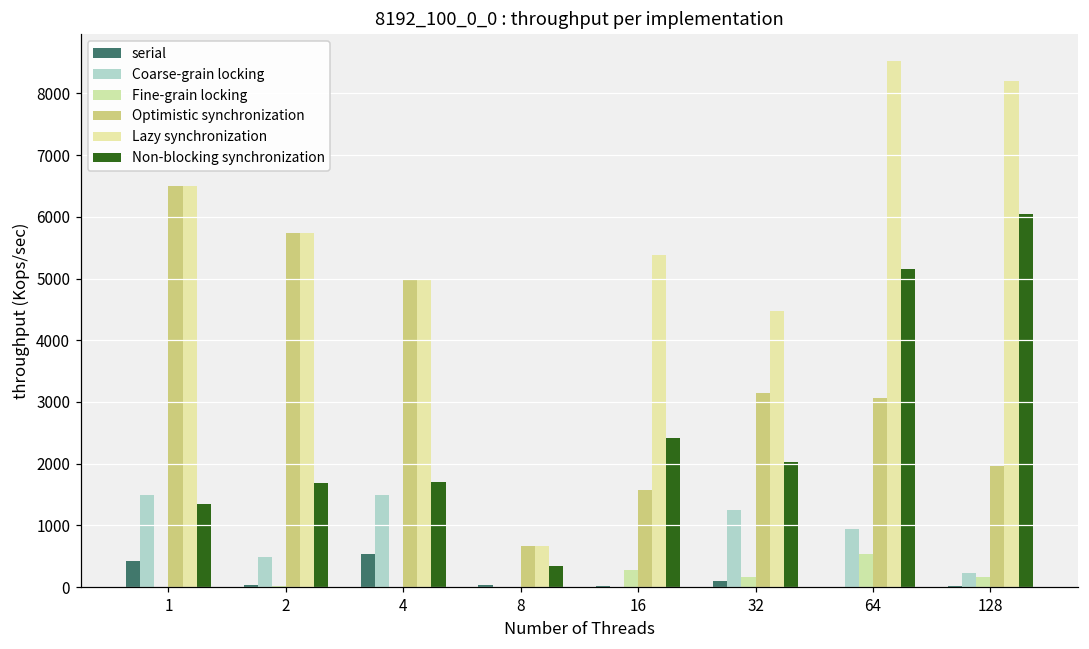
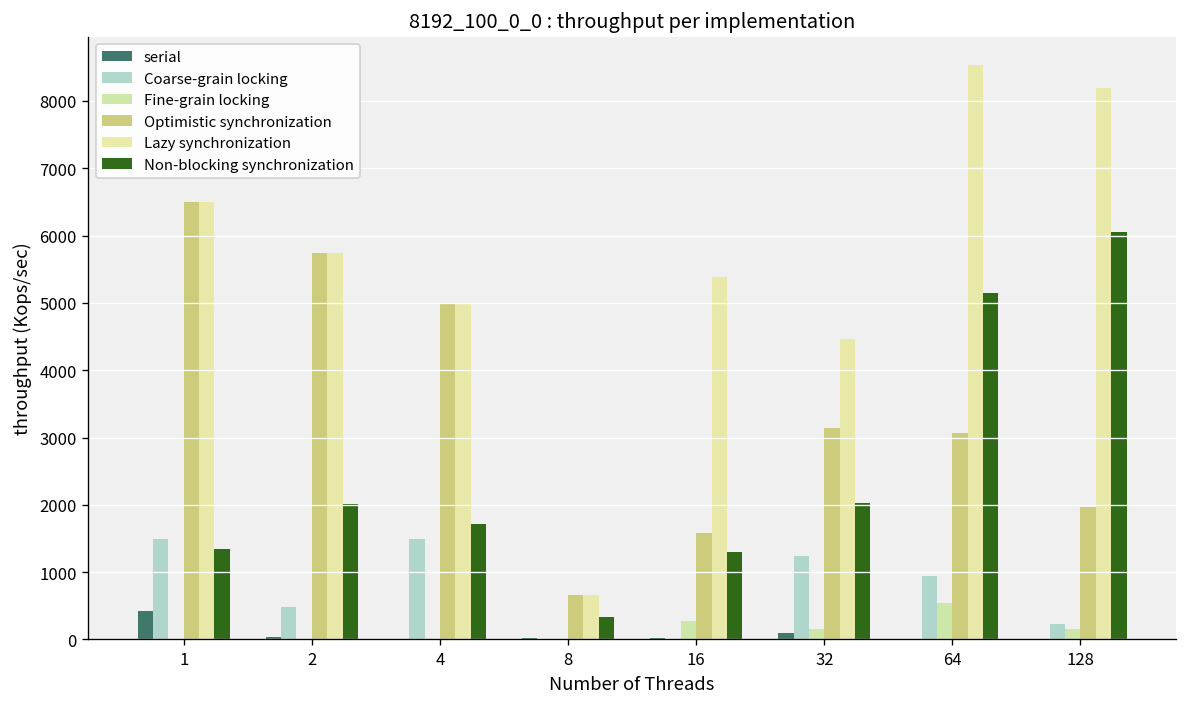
Non-blocking synchronization, 2: 1700 -> 2000
serial, 4: 500 -> 0
Non-blocking synchronization, 16: 2400 -> 1300
